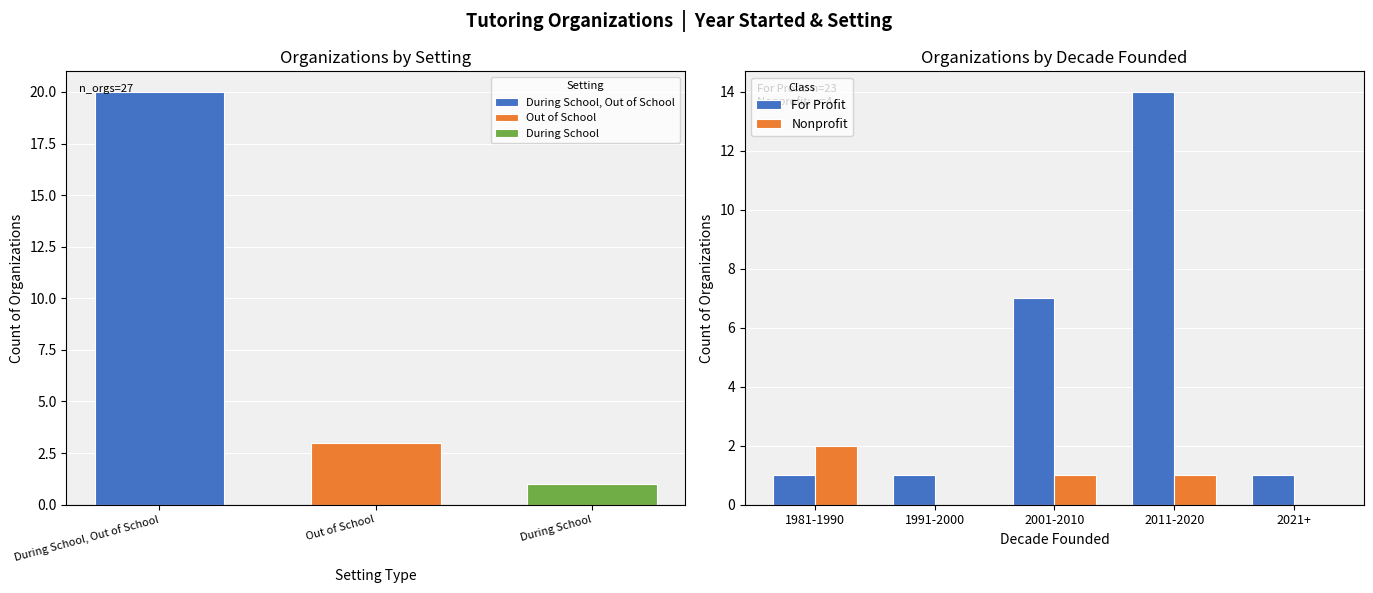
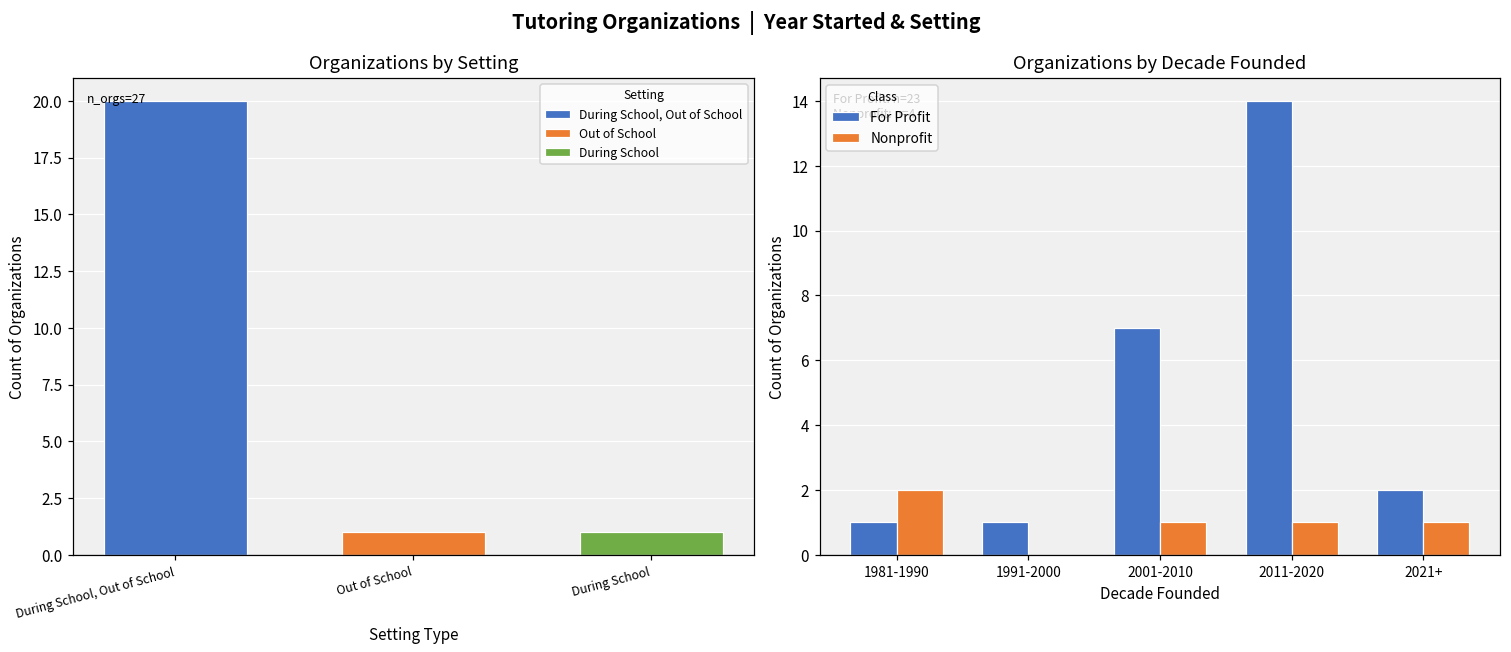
Organizations by Setting, Out of School: 3 -> 1
Organizations by Decade Founded, For Profit, 2021+: 1 -> 2
Organizations by Decade Founded, Nonprofit, 2021+: 0 -> 1
